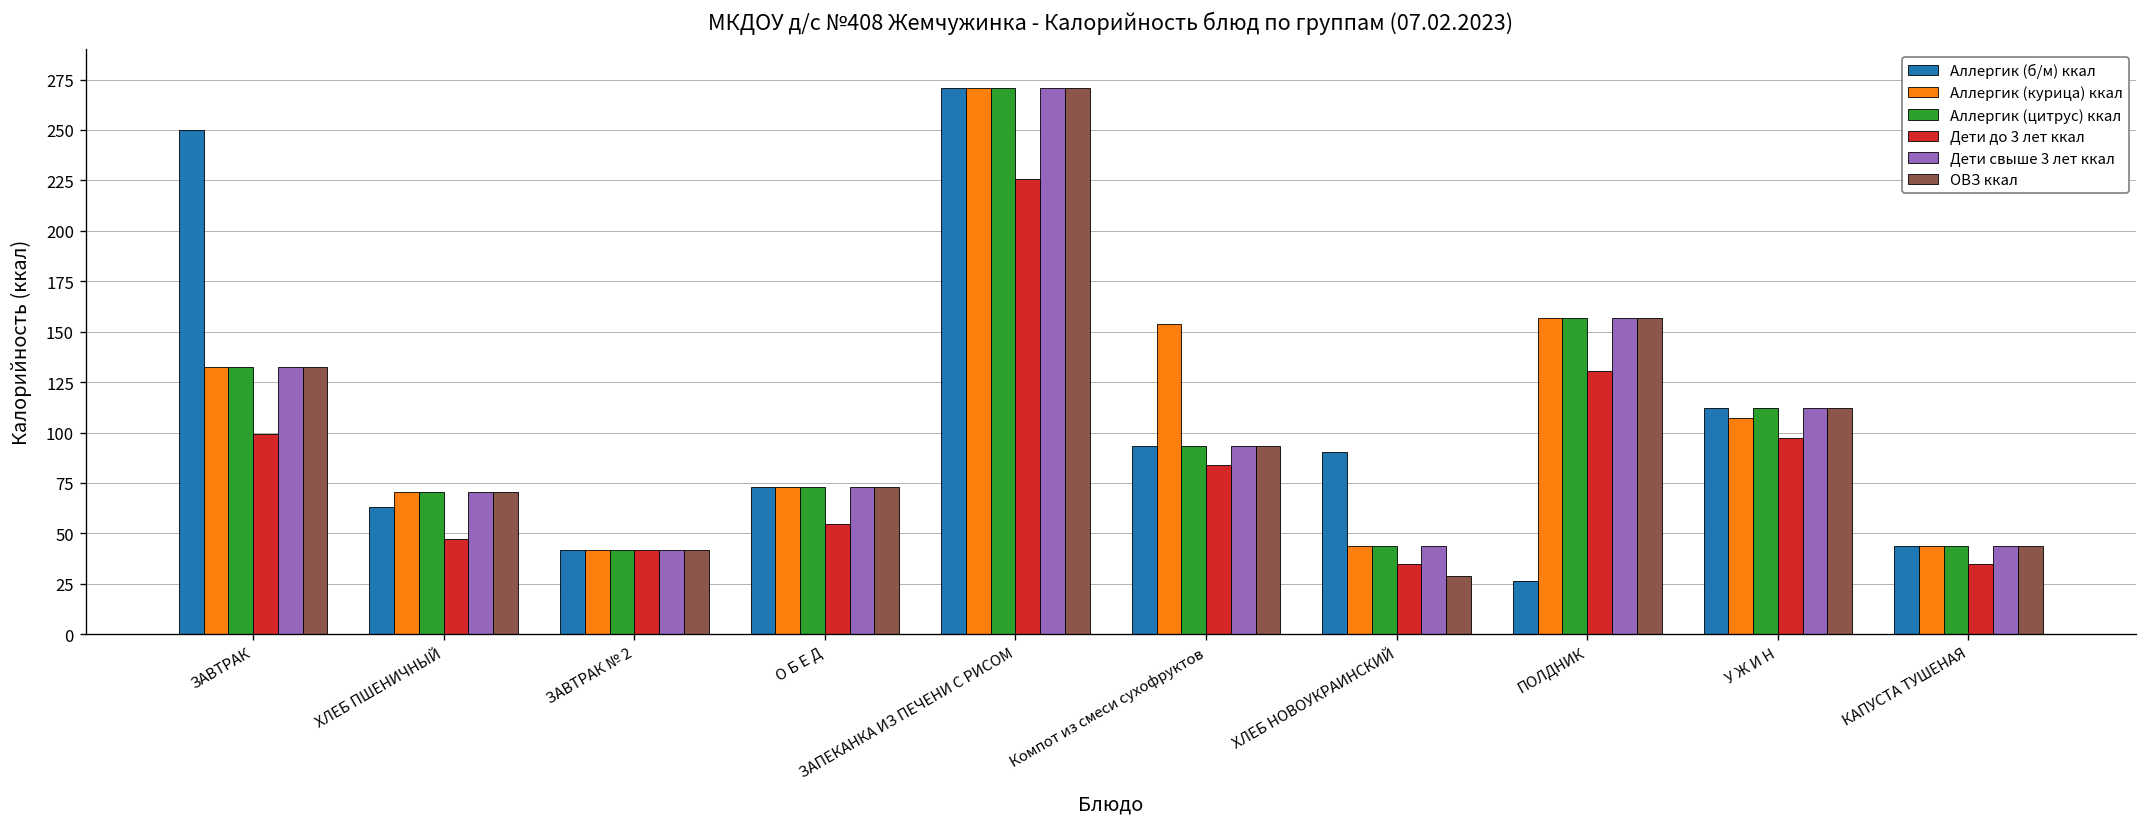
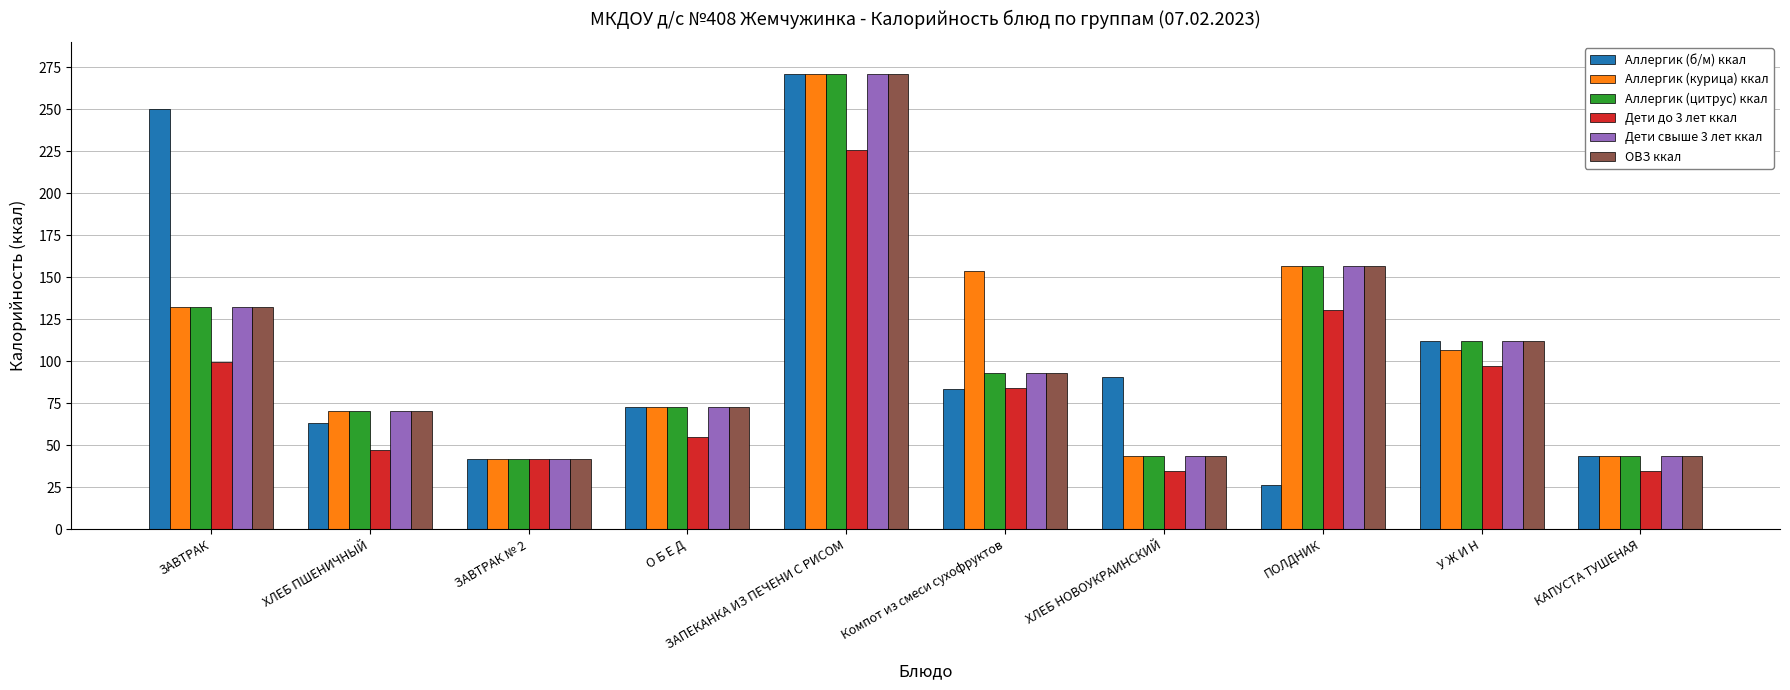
Аллергик (б/м) ккал, Компот из смеси сухофруктов: 93 -> 84
ОВЗ ккал, ХЛЕБ НОВОУКРАИНСКИЙ: 29 -> 44
